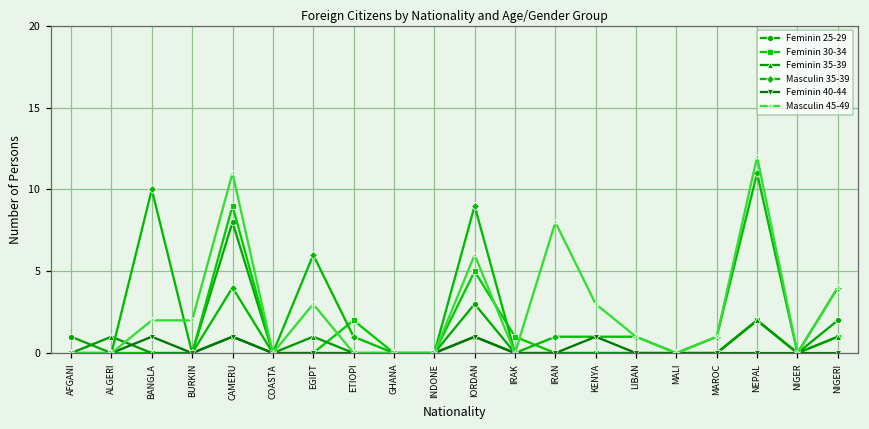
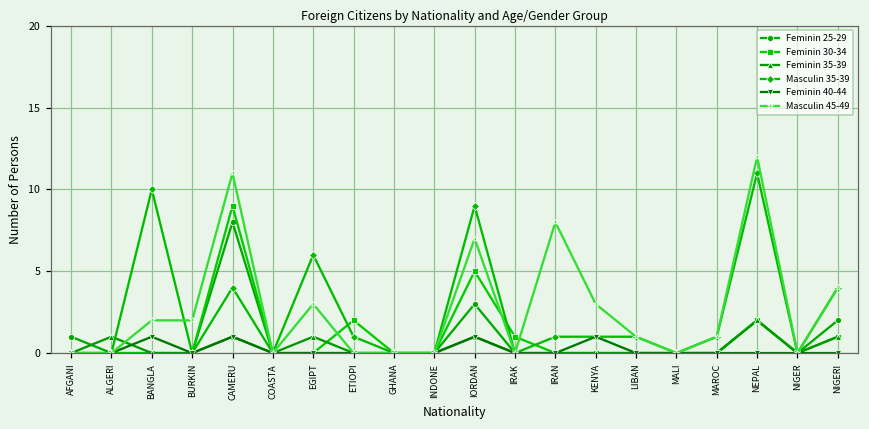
Masculin 45-49, IORDAN: 6 -> 7
